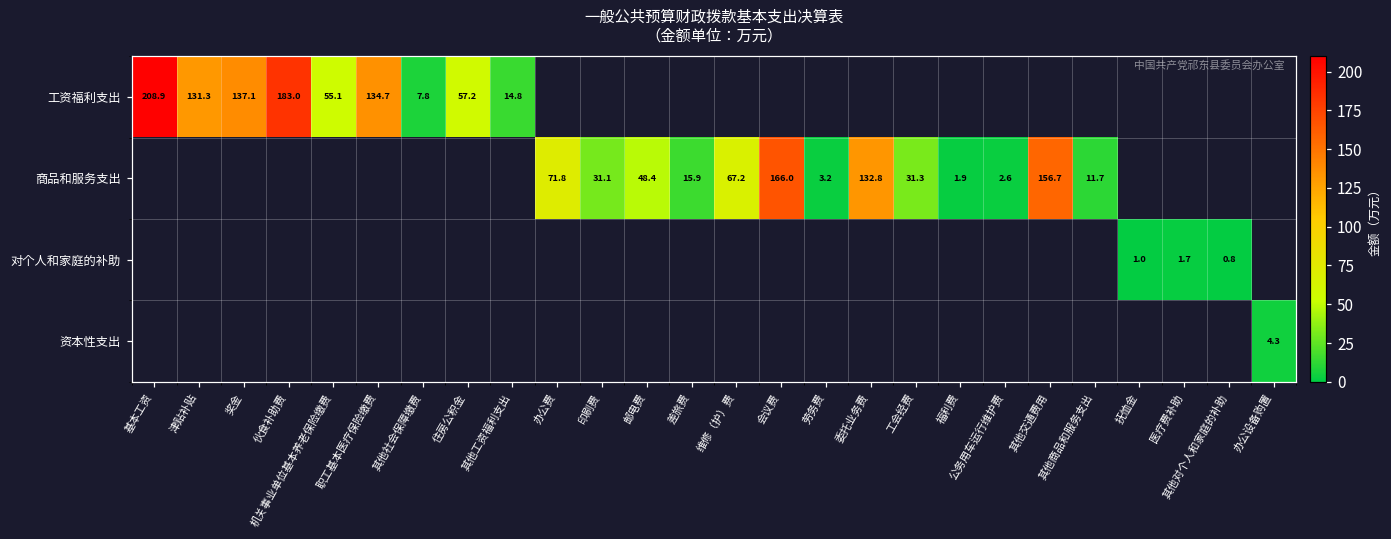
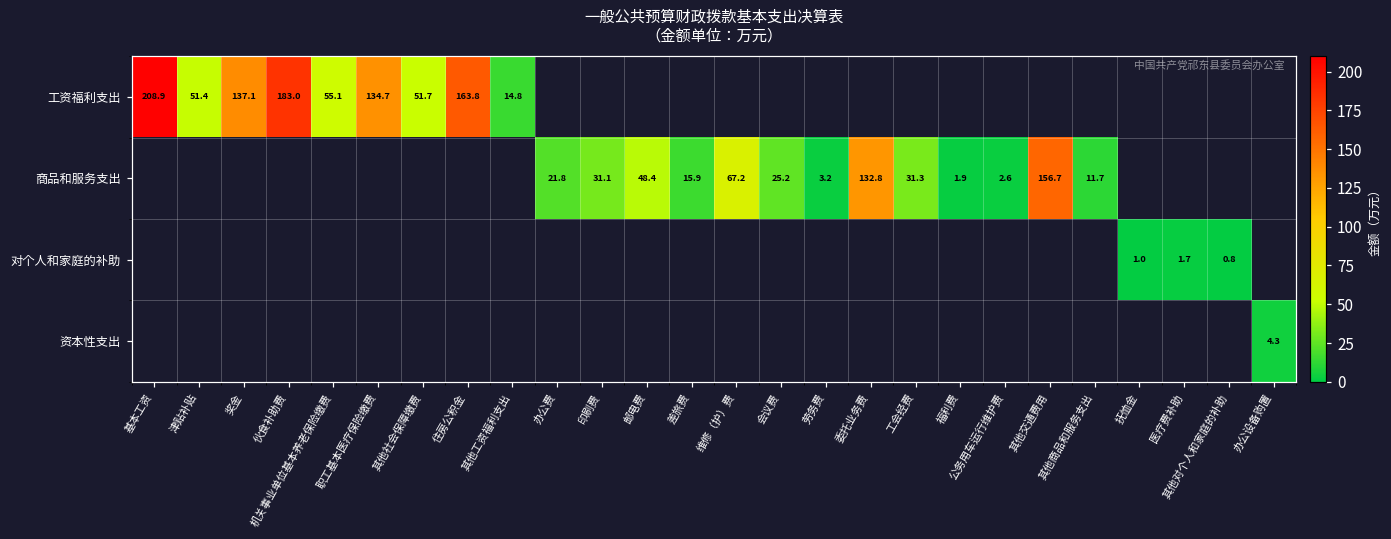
工资福利支出, 津贴补贴: 131.3 -> 51.4
工资福利支出, 其他社会保障缴费: 7.8 -> 51.7
工资福利支出, 住房公积金: 57.2 -> 163.8
商品和服务支出, 办公费: 71.8 -> 21.8
商品和服务支出, 会议费: 166.0 -> 25.2
